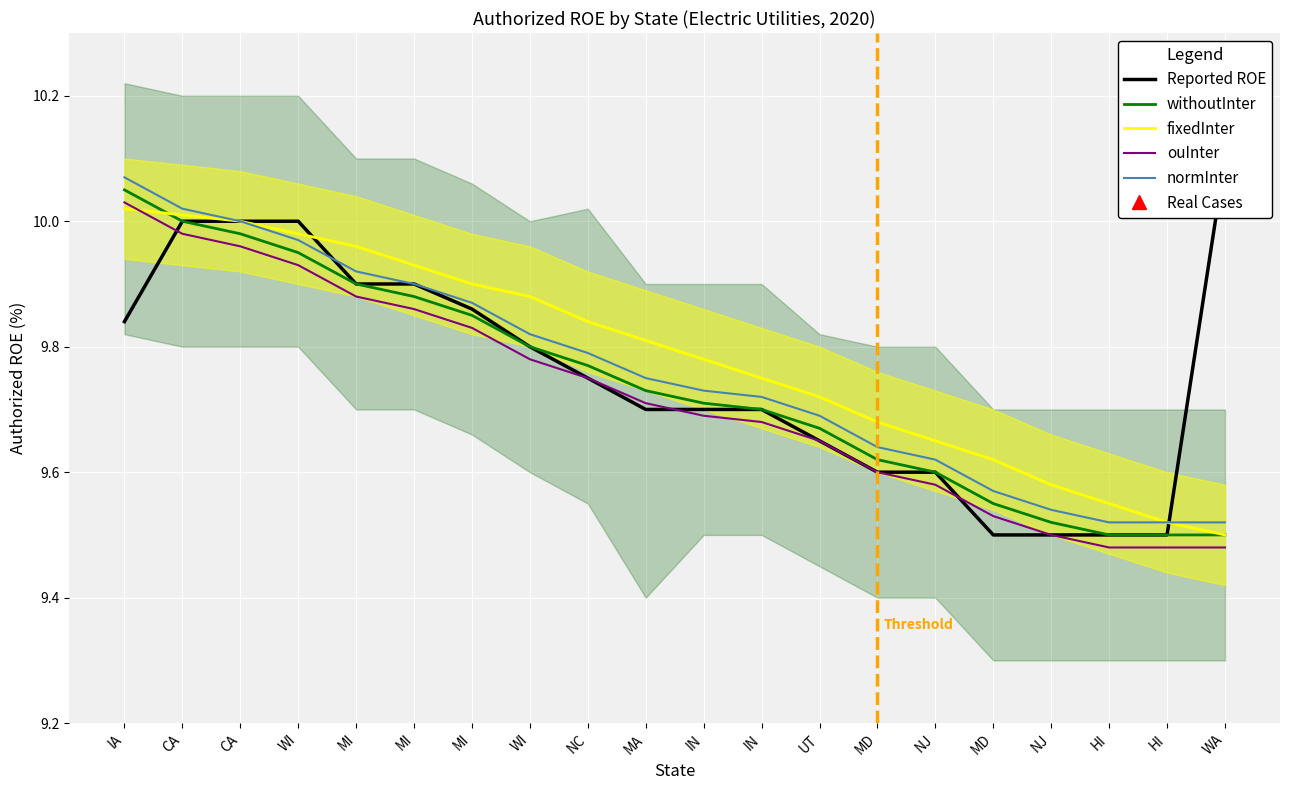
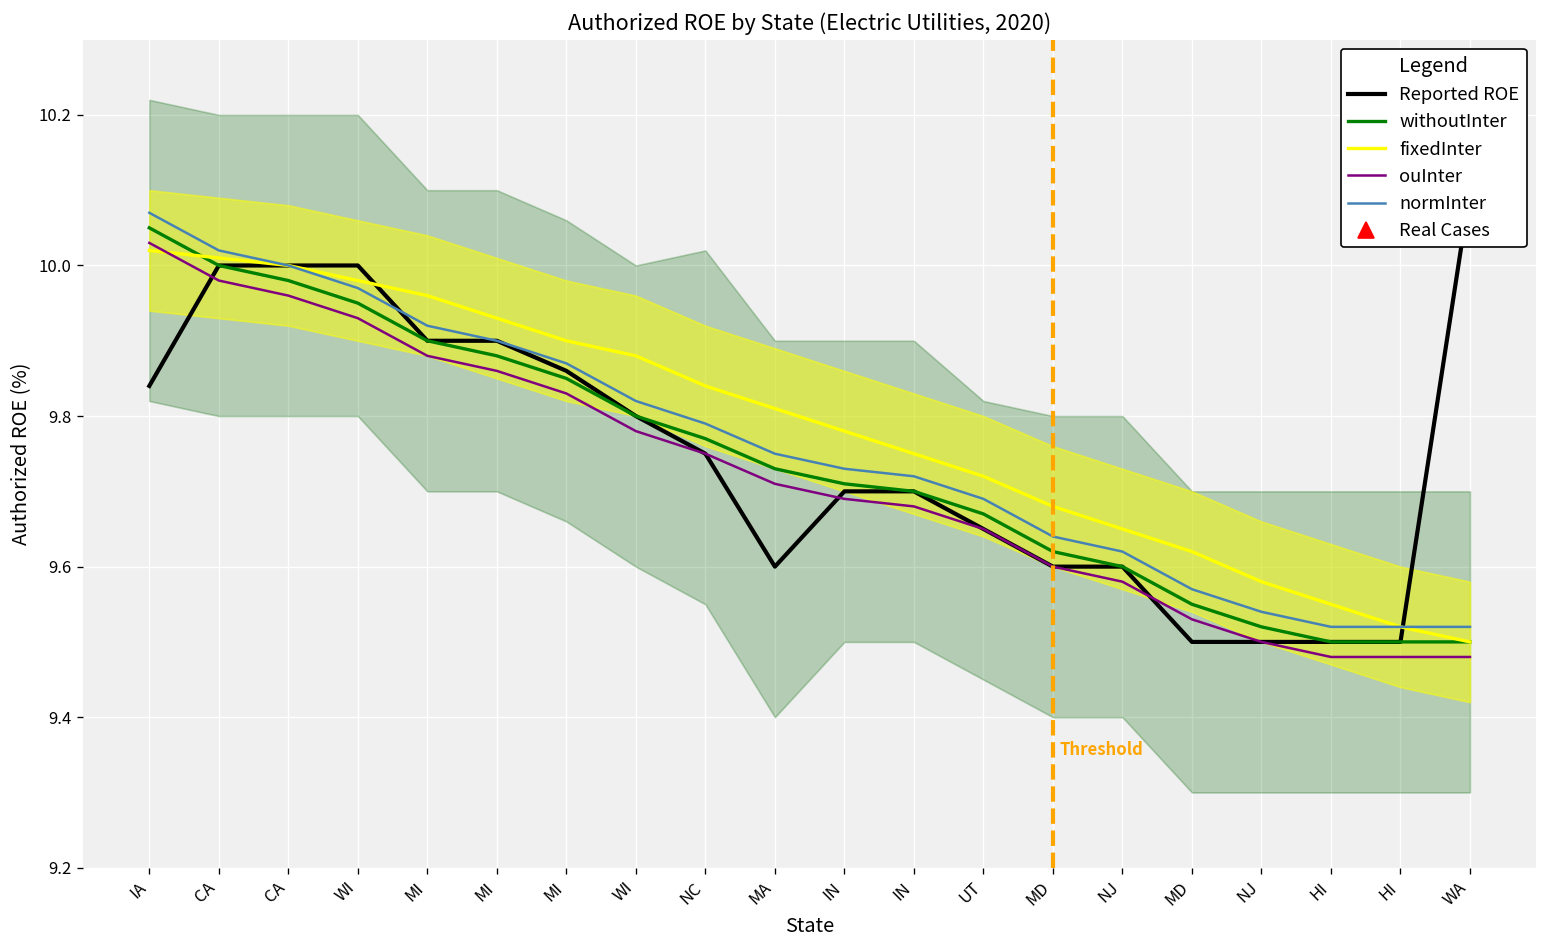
Reported ROE, MA: 9.7 -> 9.6
